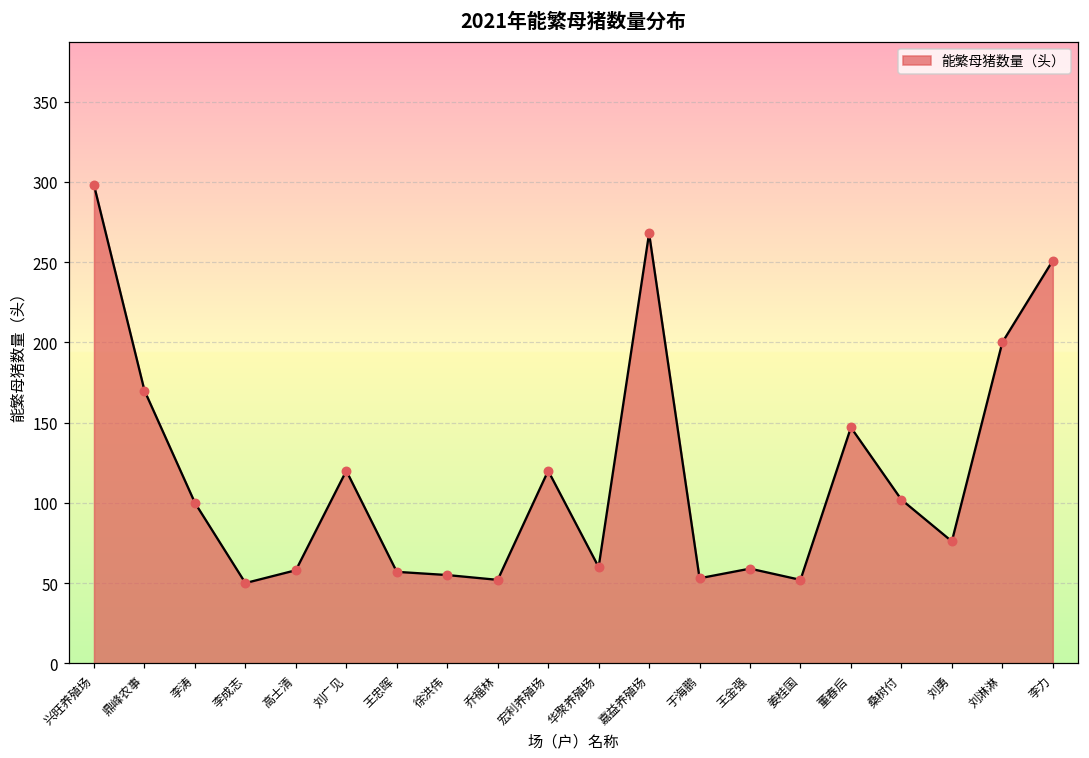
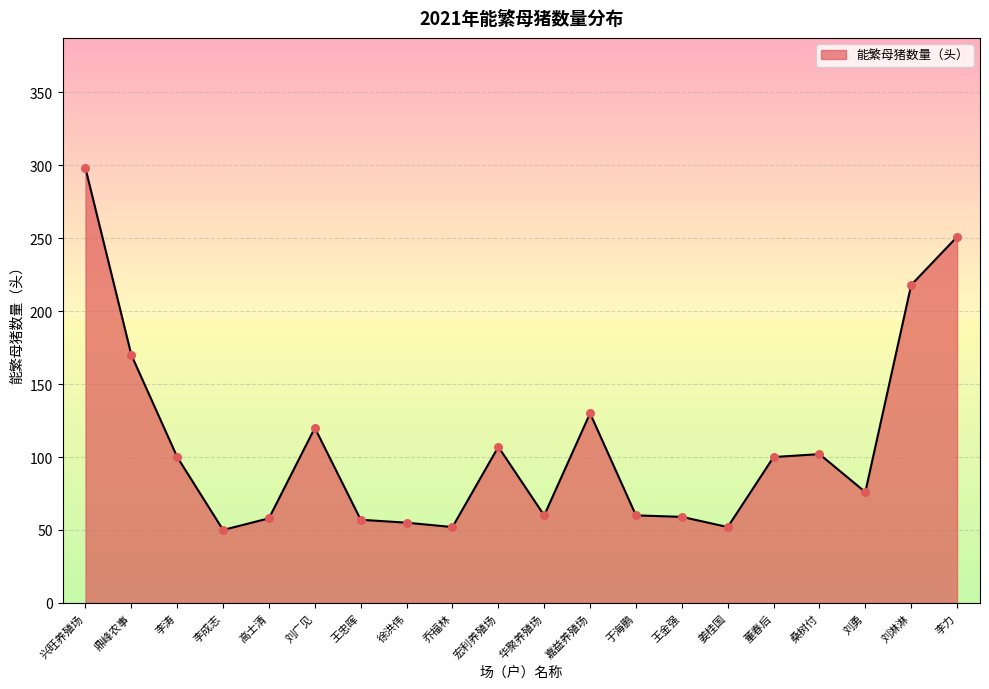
宏利养殖场: 120 -> 107
嘉益养殖场: 268 -> 130
于海鹏: 53 -> 60
董春后: 147 -> 100
刘淋淋: 200 -> 218
